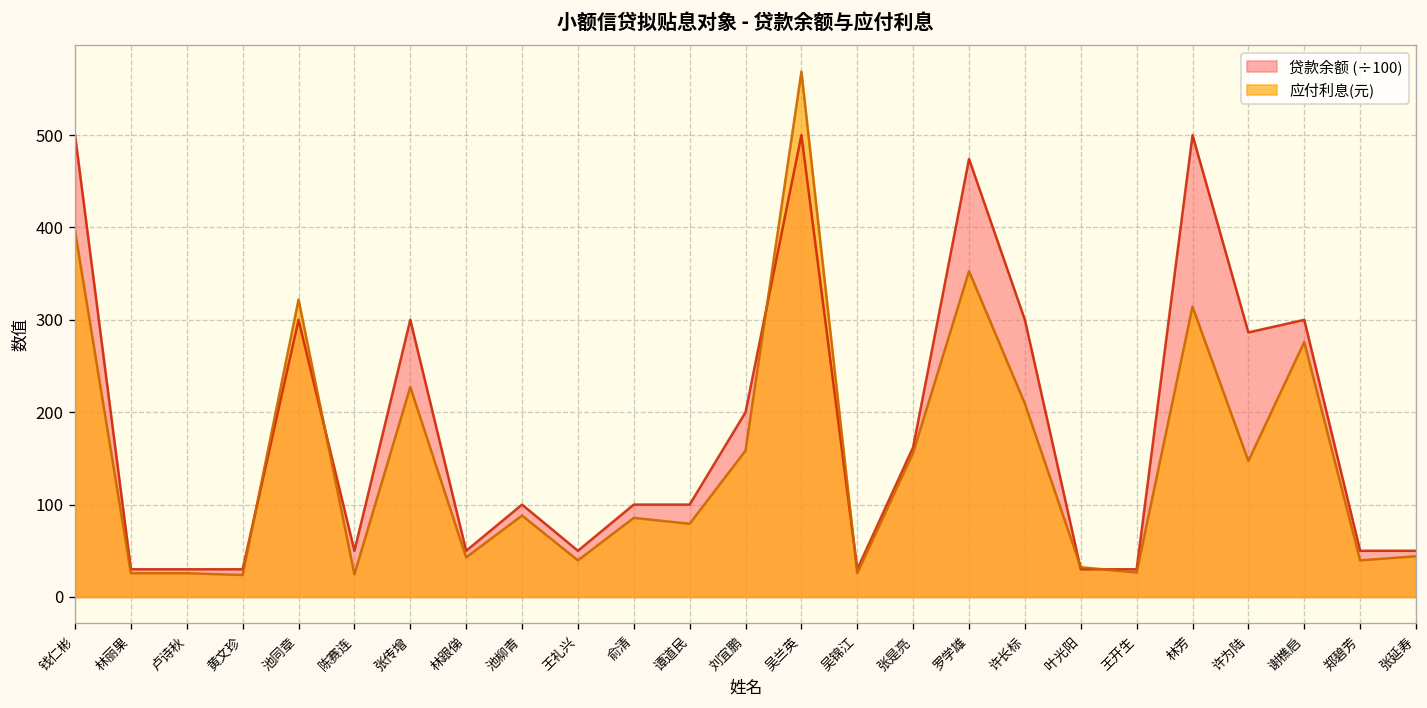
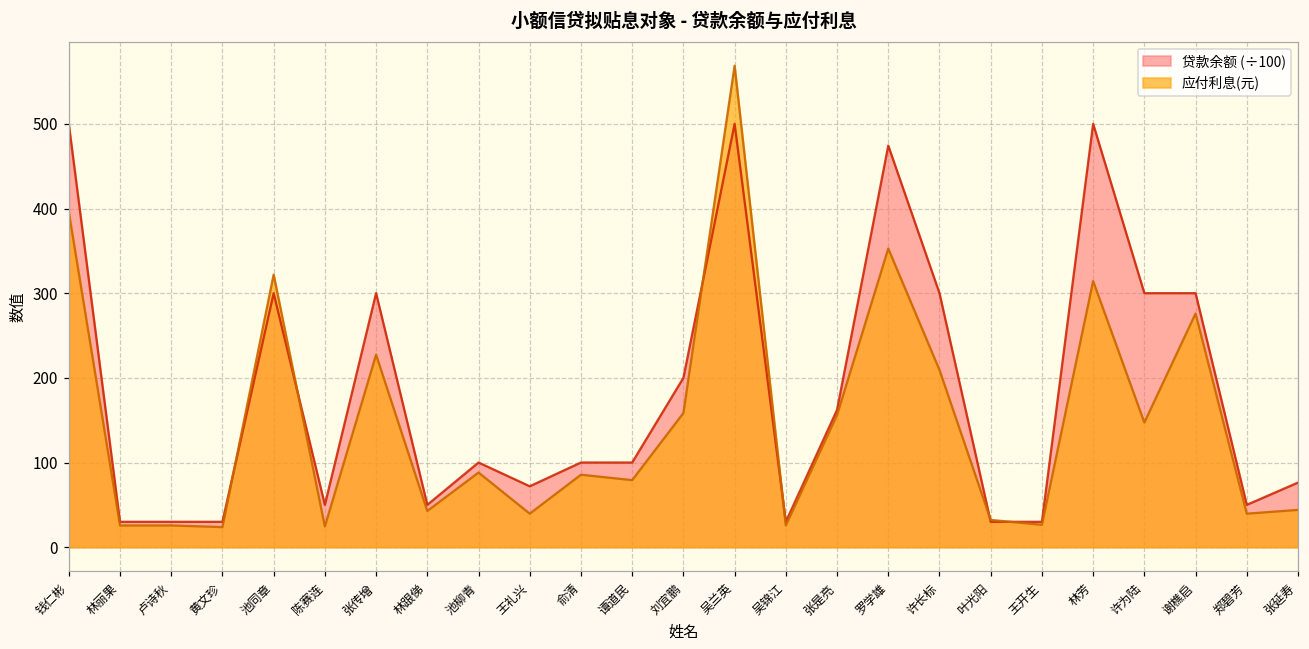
贷款余额 (÷100), 王礼兴: 50 -> 70
贷款余额 (÷100), 许为陆: 290 -> 300
贷款余额 (÷100), 张延寿: 50 -> 80
